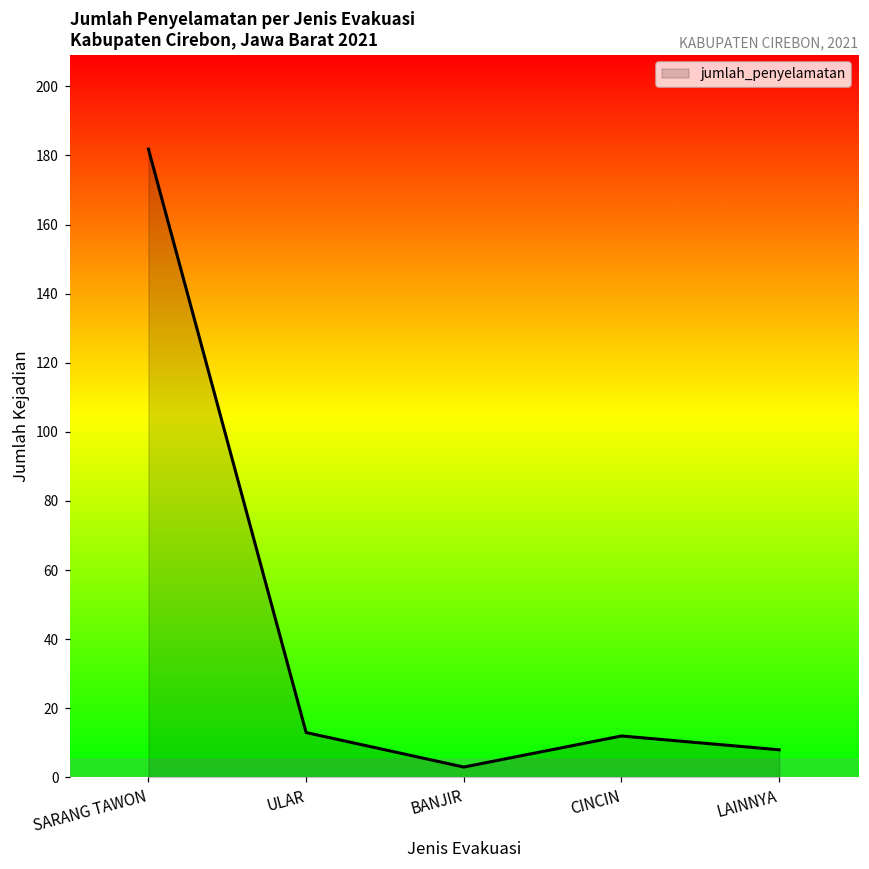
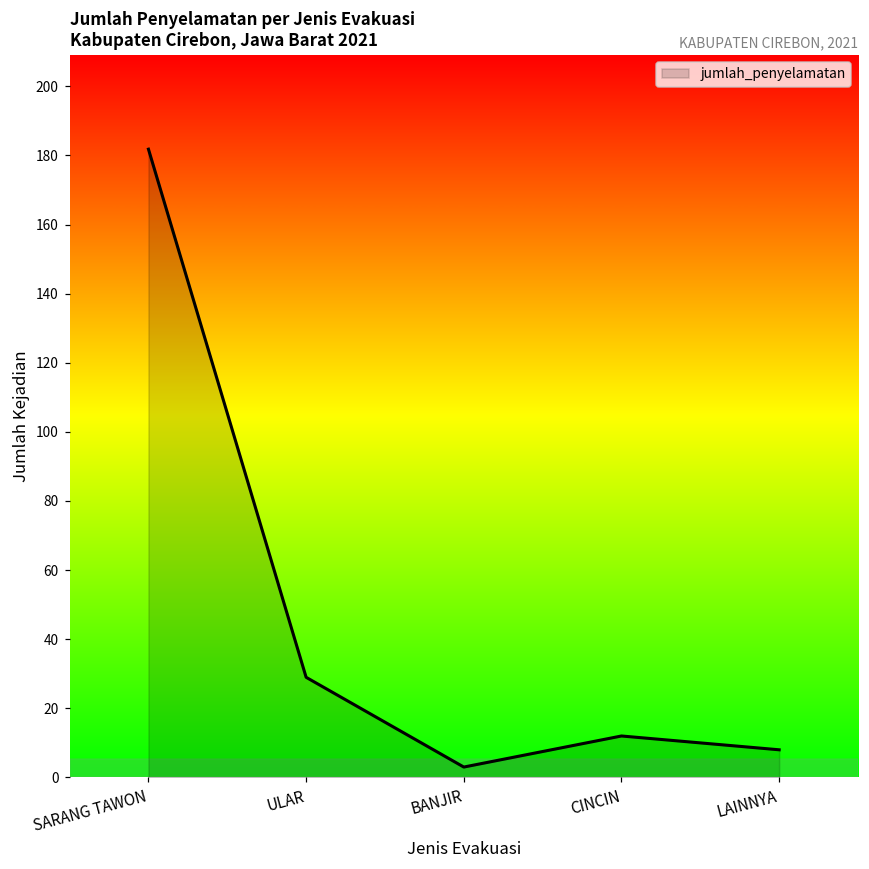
ULAR: 13 -> 29
